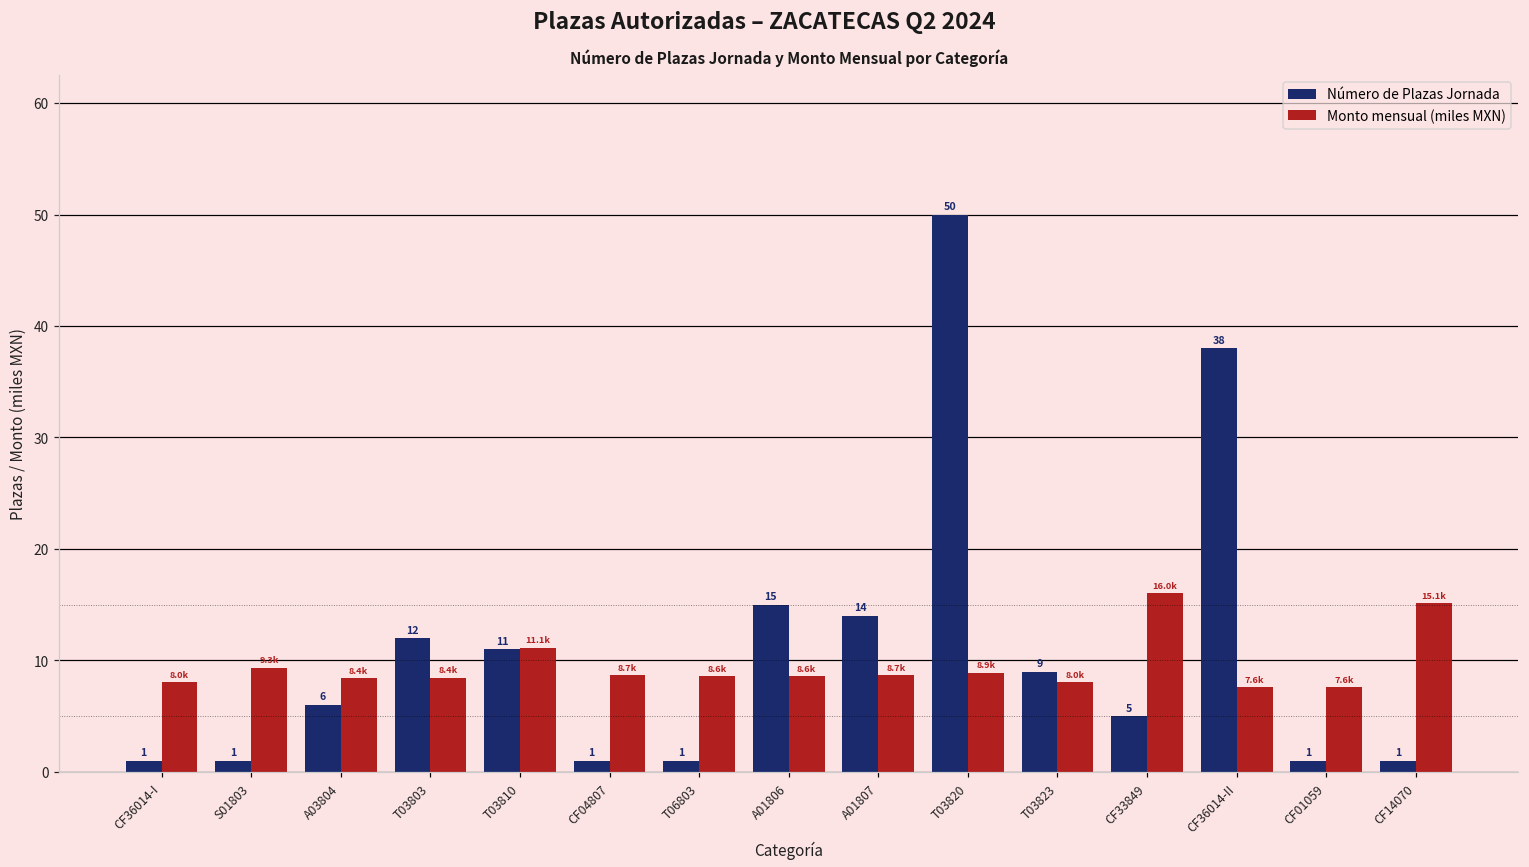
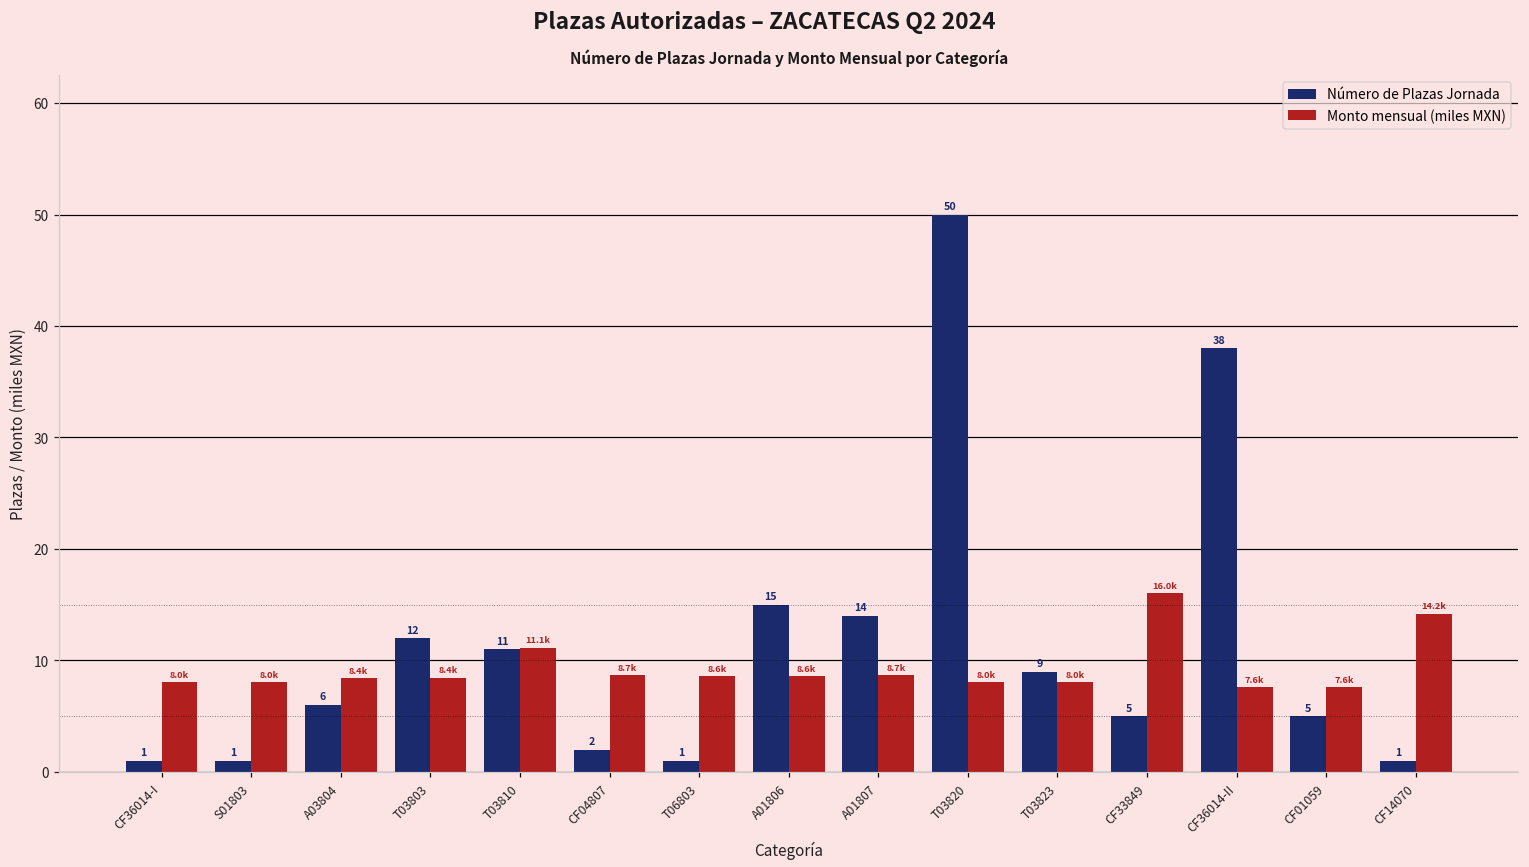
Monto mensual (miles MXN), S01803: 9.3k -> 8.0k
Número de Plazas Jornada, CF04807: 1 -> 2
Monto mensual (miles MXN), T03820: 8.9k -> 8.0k
Número de Plazas Jornada, CF01059: 1 -> 5
Monto mensual (miles MXN), CF14070: 15.1k -> 14.2k
